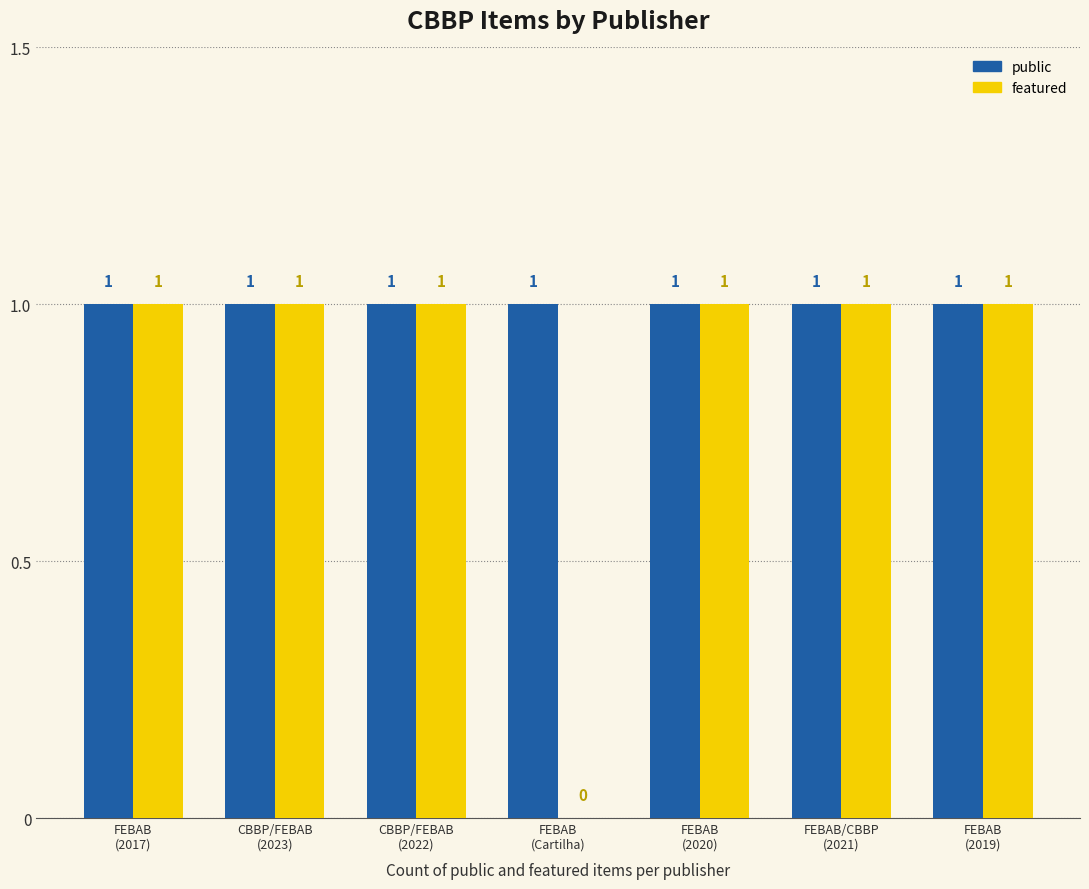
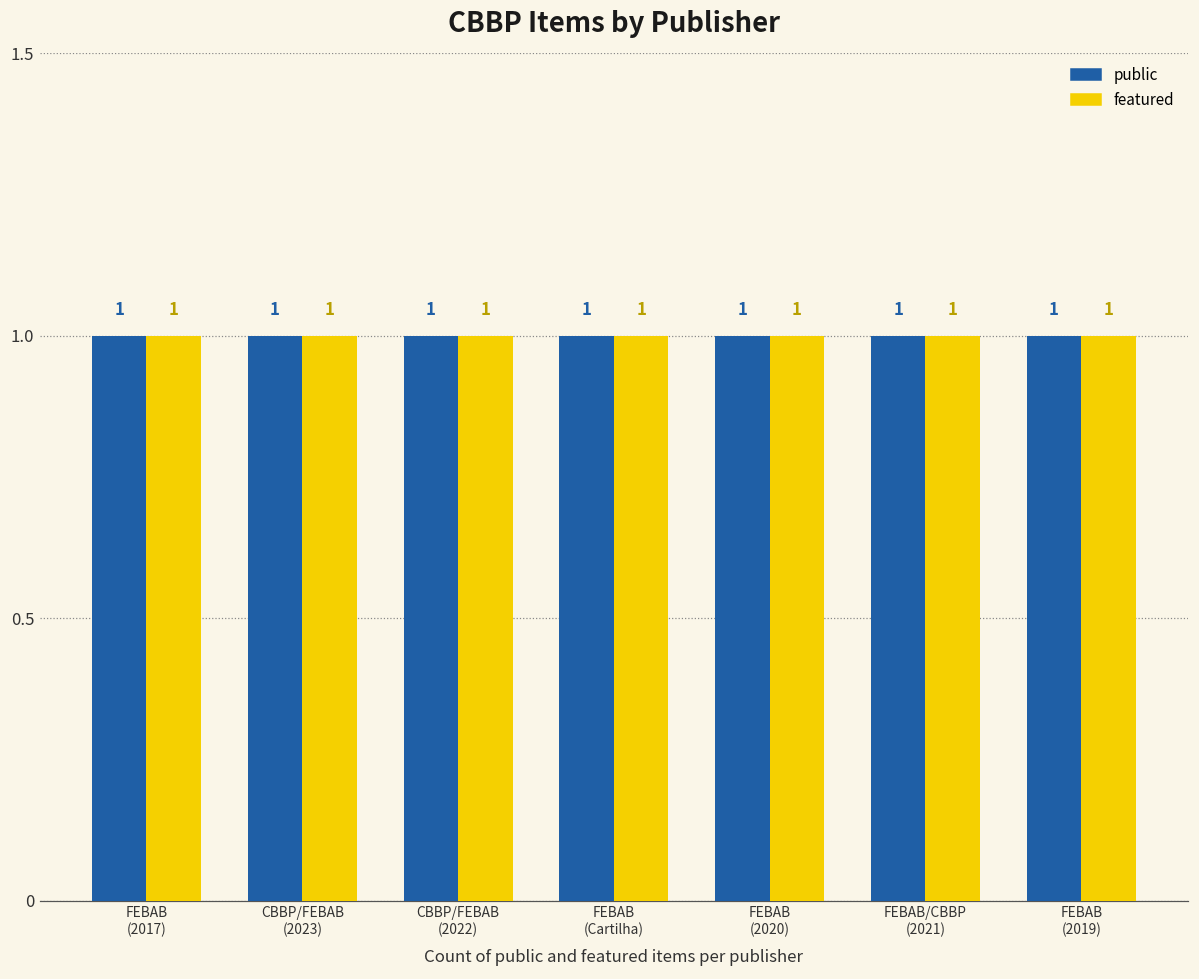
featured, FEBAB (Cartilha): 0 -> 1
